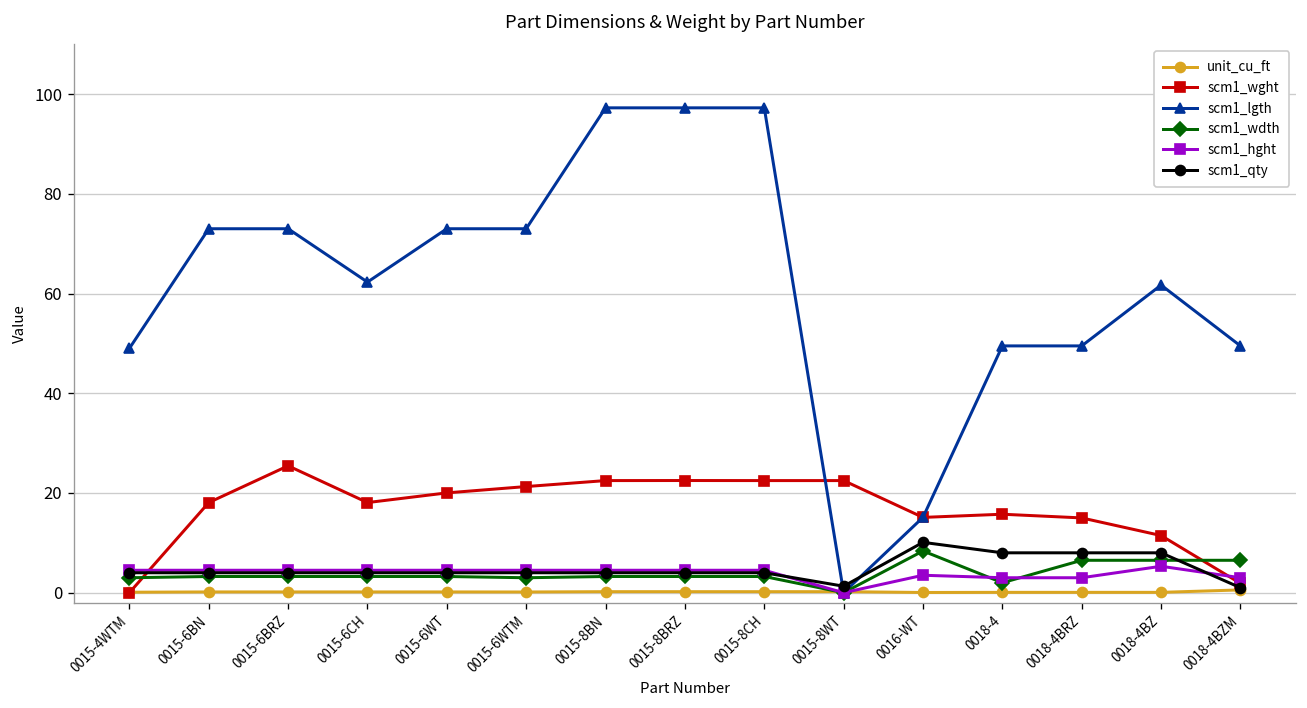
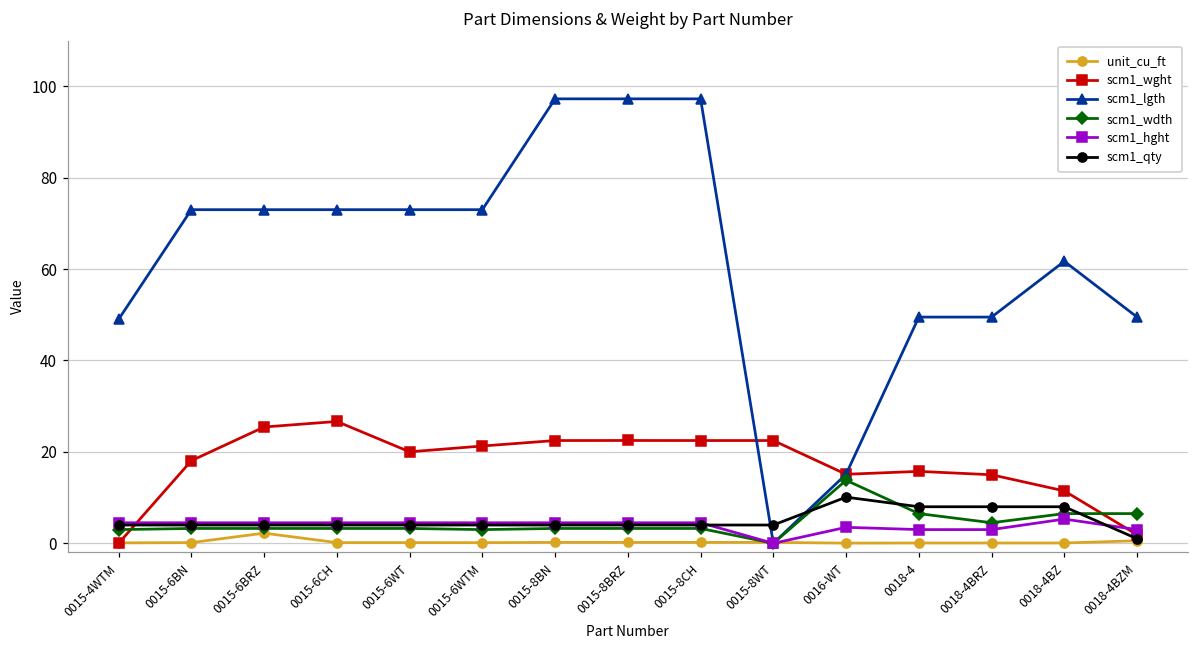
unit_cu_ft, 0015-6BRZ: 0 -> 2
scm1_wght, 0015-6CH: 18 -> 27
scm1_lgth, 0015-6CH: 62 -> 73
scm1_qty, 0015-8WT: 1 -> 4
scm1_wdth, 0016-WT: 8 -> 14
scm1_wdth, 0018-4: 2 -> 7
scm1_wdth, 0018-4BRZ: 7 -> 5
